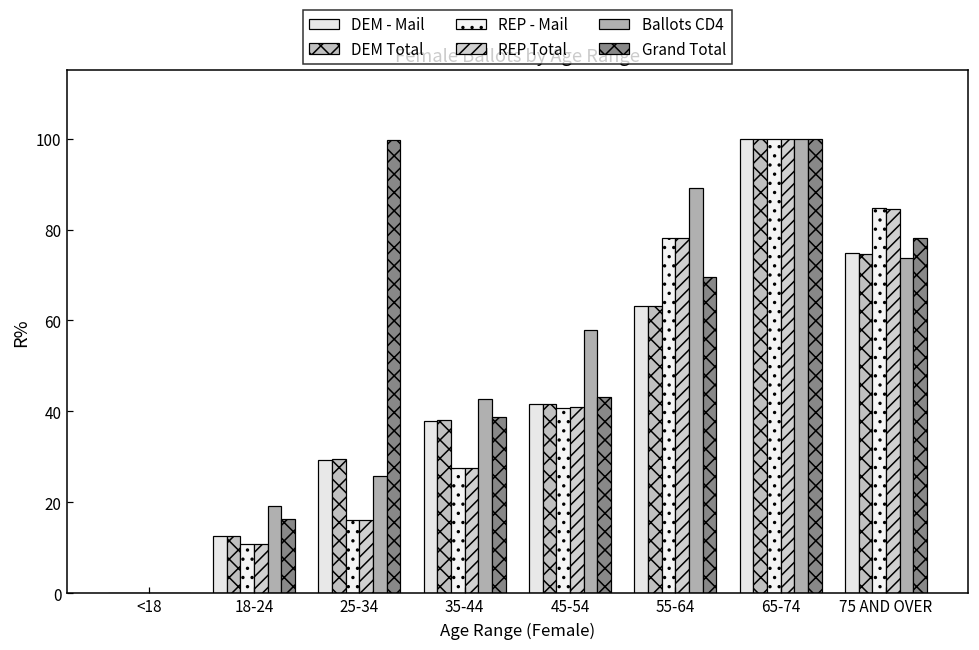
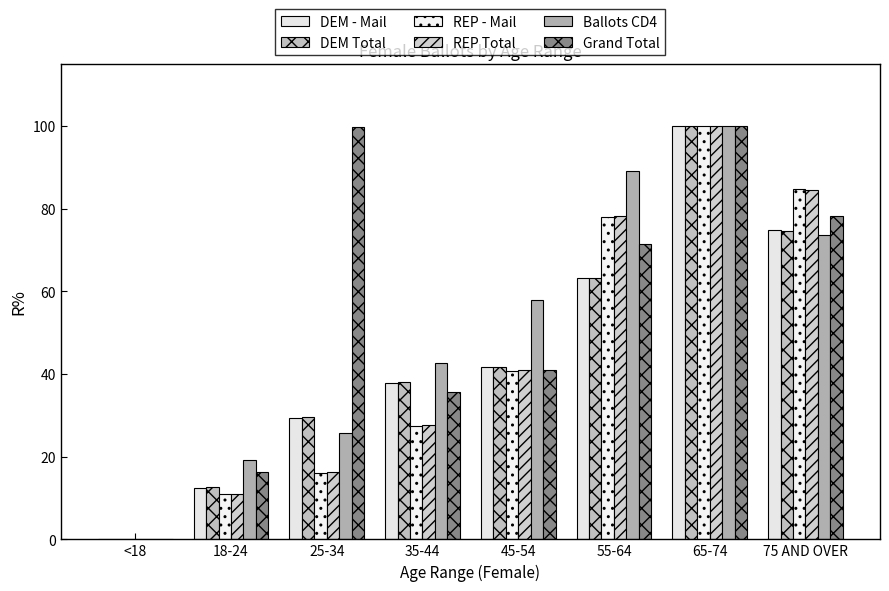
Grand Total, 35-44: 39 -> 36
Grand Total, 45-54: 43 -> 41
Grand Total, 55-64: 70 -> 71
